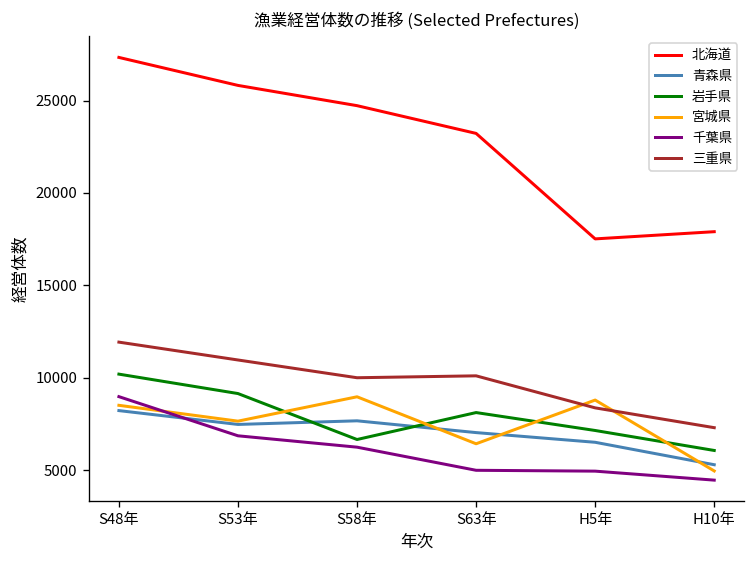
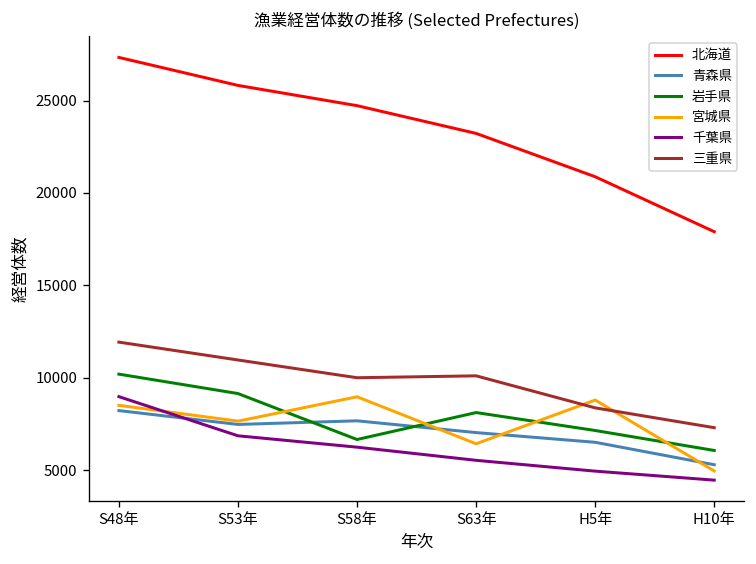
千葉県, S63年: 5000 -> 5500
北海道, H5年: 17500 -> 20900
